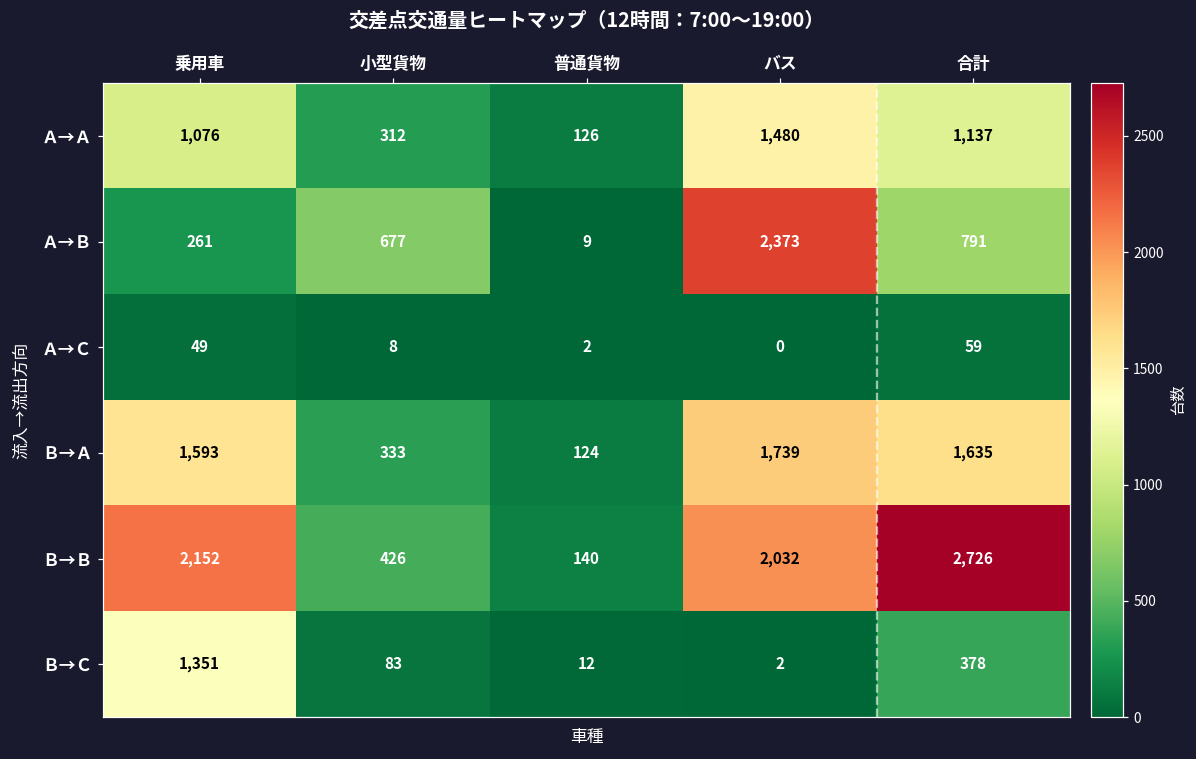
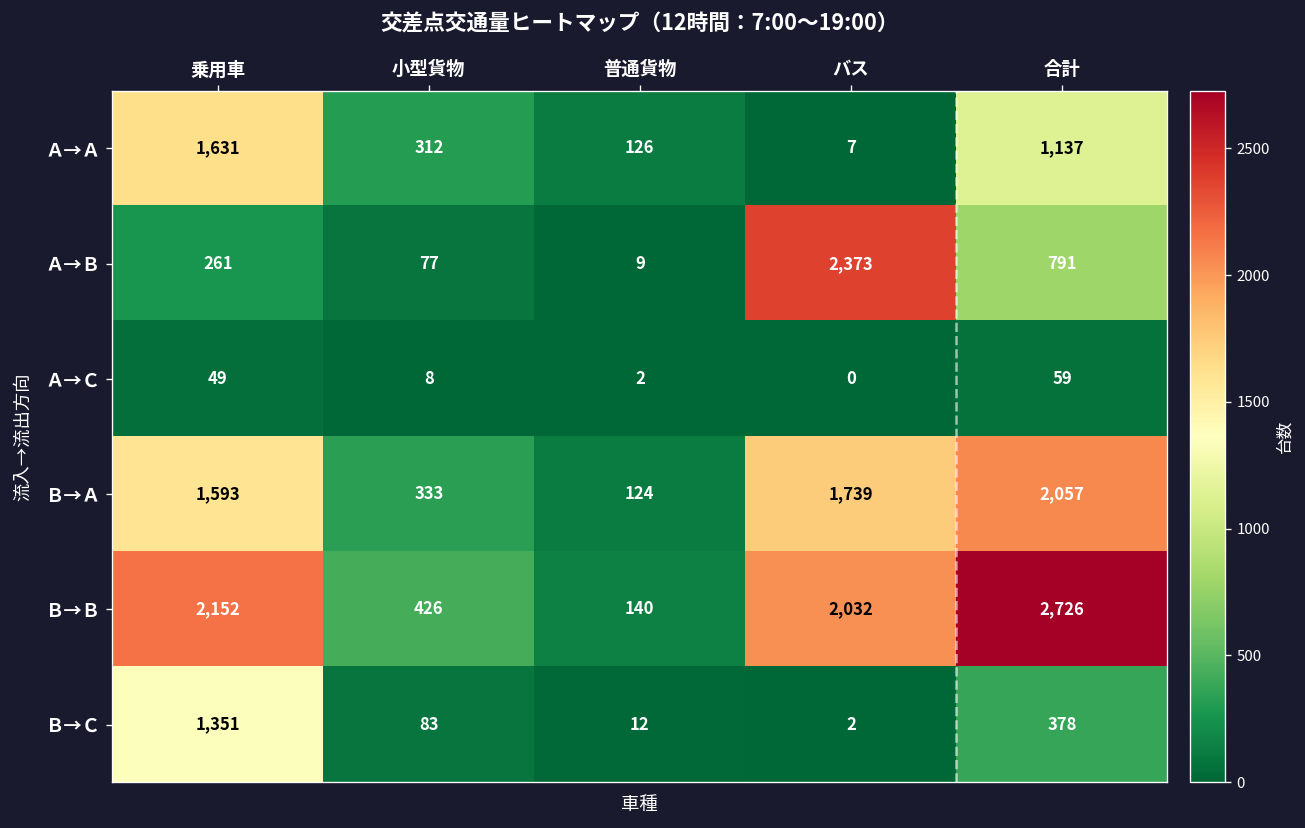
Ａ→Ａ, 乗用車: 1,076 -> 1,631
Ａ→Ａ, バス: 1,480 -> 7
Ａ→Ｂ, 小型貨物: 677 -> 77
Ｂ→Ａ, 合計: 1,635 -> 2,057
